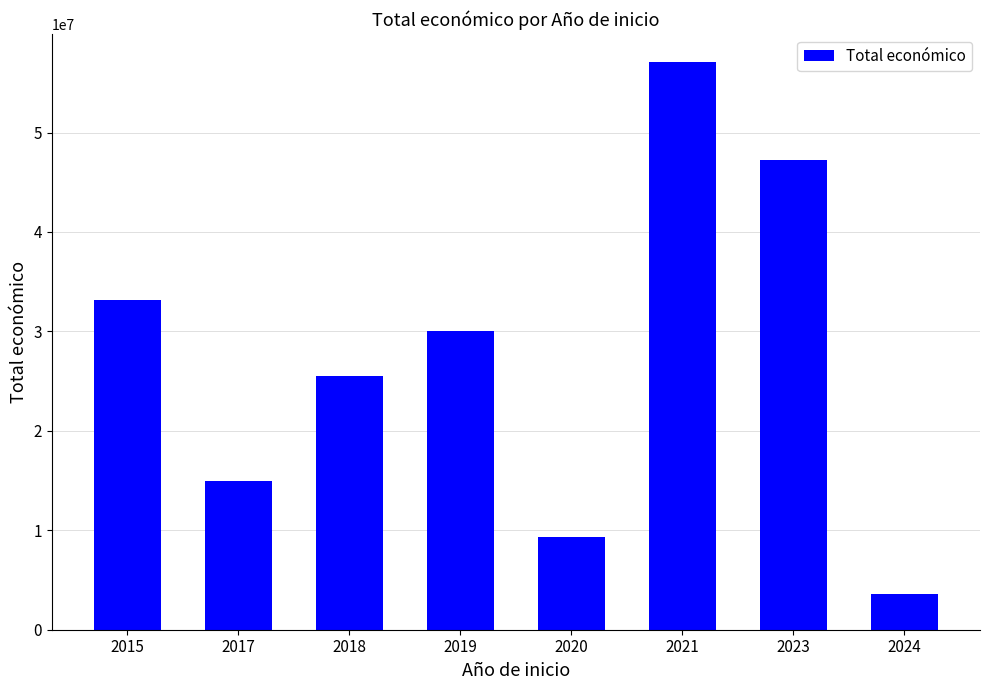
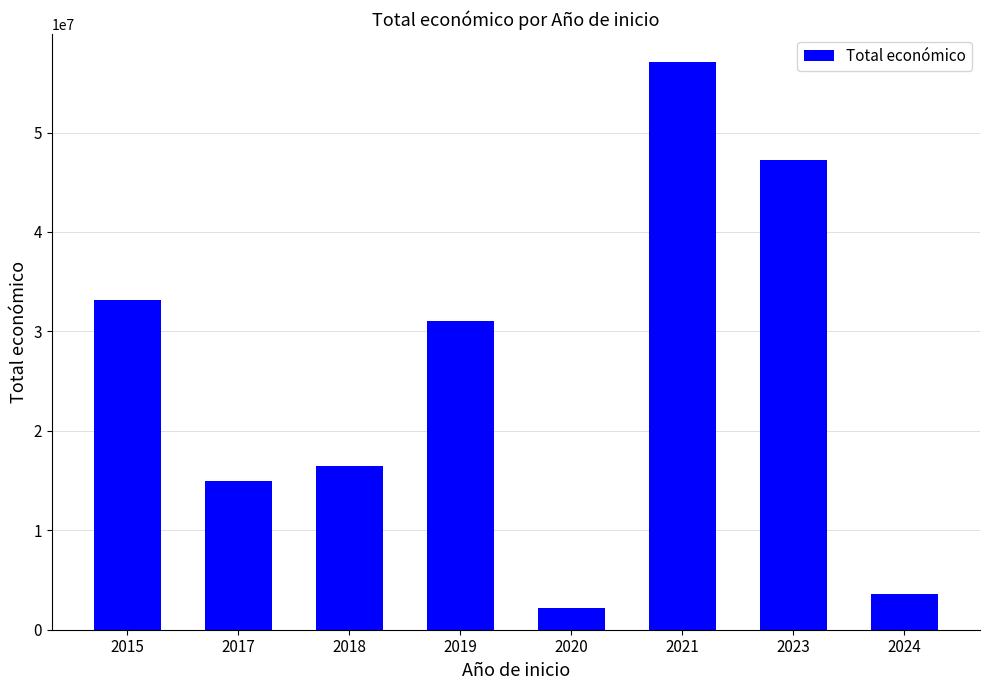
2018: 26000000 -> 16000000
2019: 30000000 -> 31000000
2020: 9000000 -> 2000000
